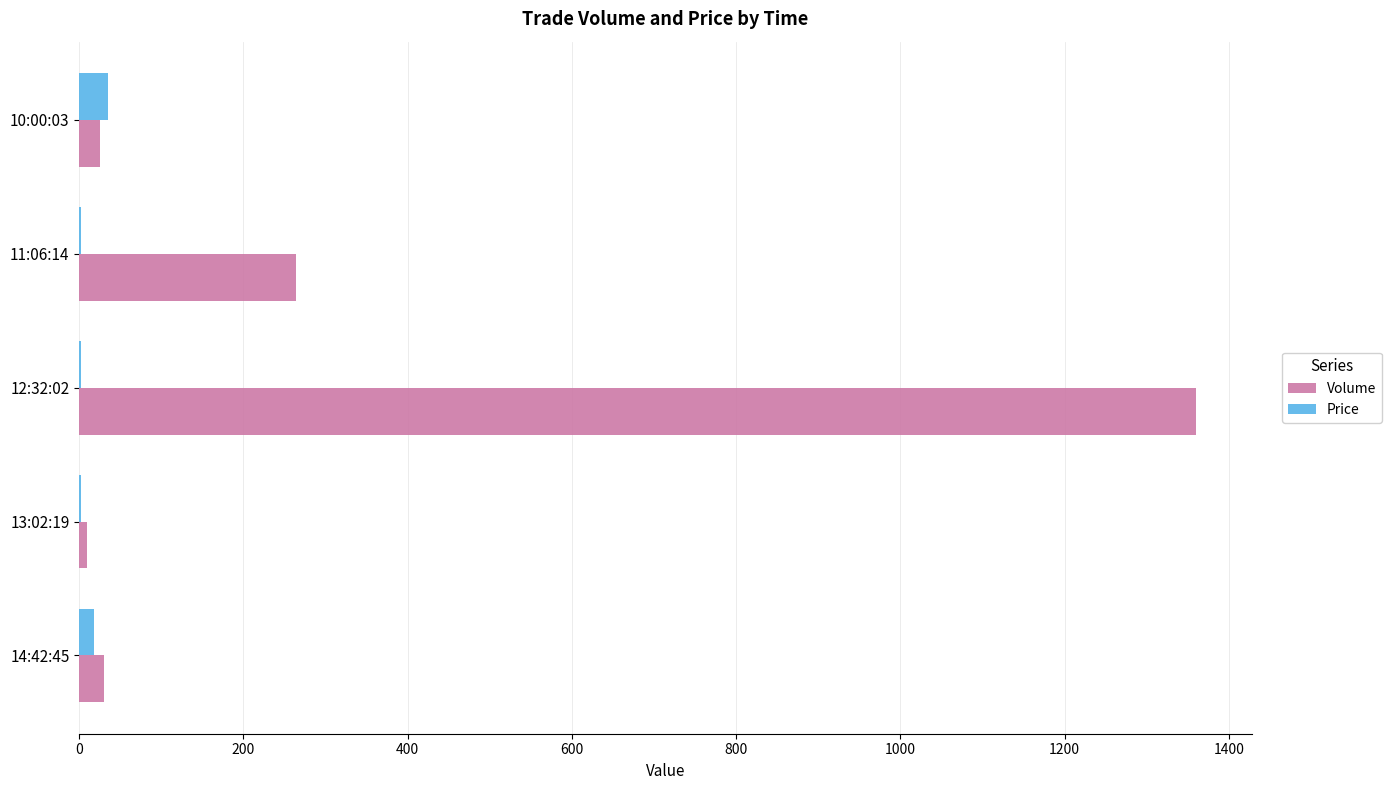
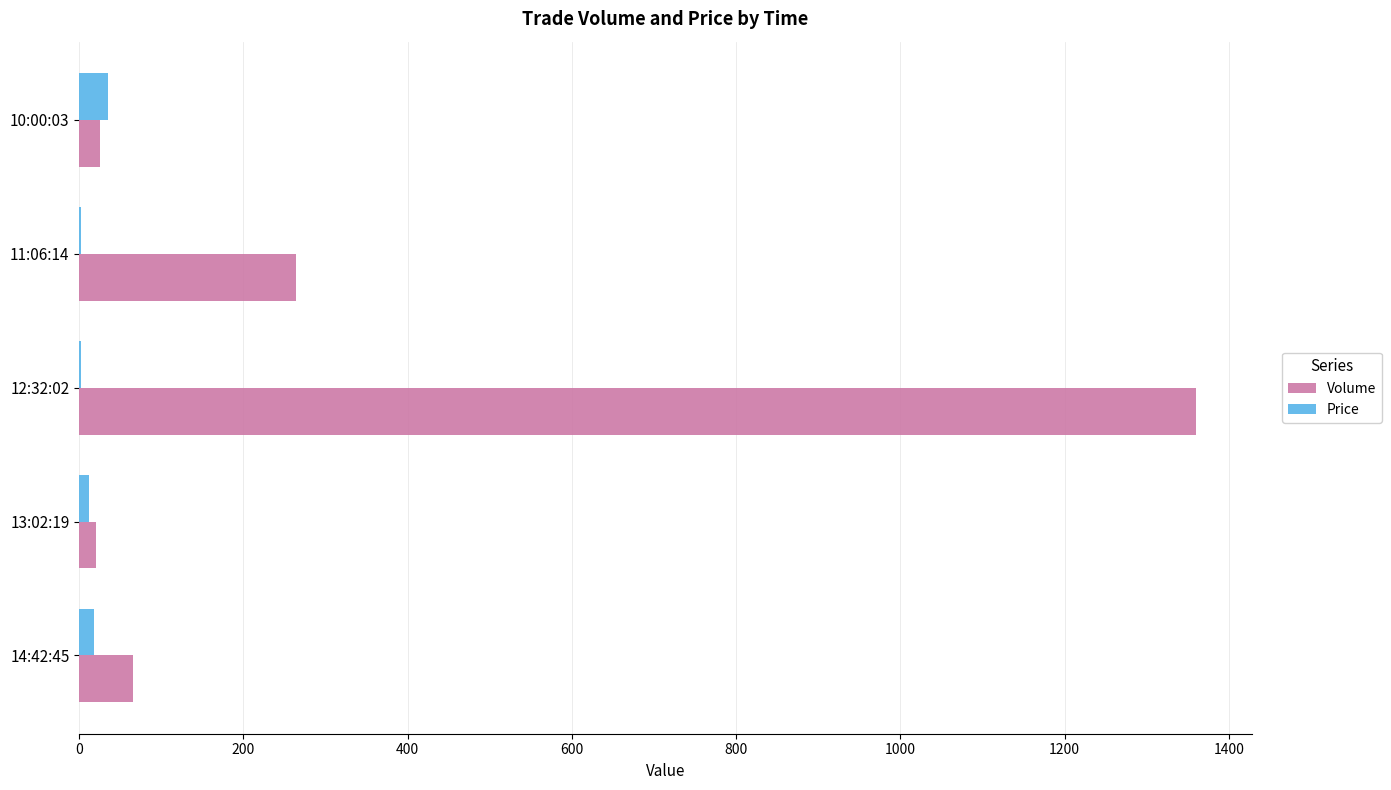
Price, 13:02:19: 0 -> 10
Volume, 13:02:19: 10 -> 20
Volume, 14:42:45: 30 -> 70
